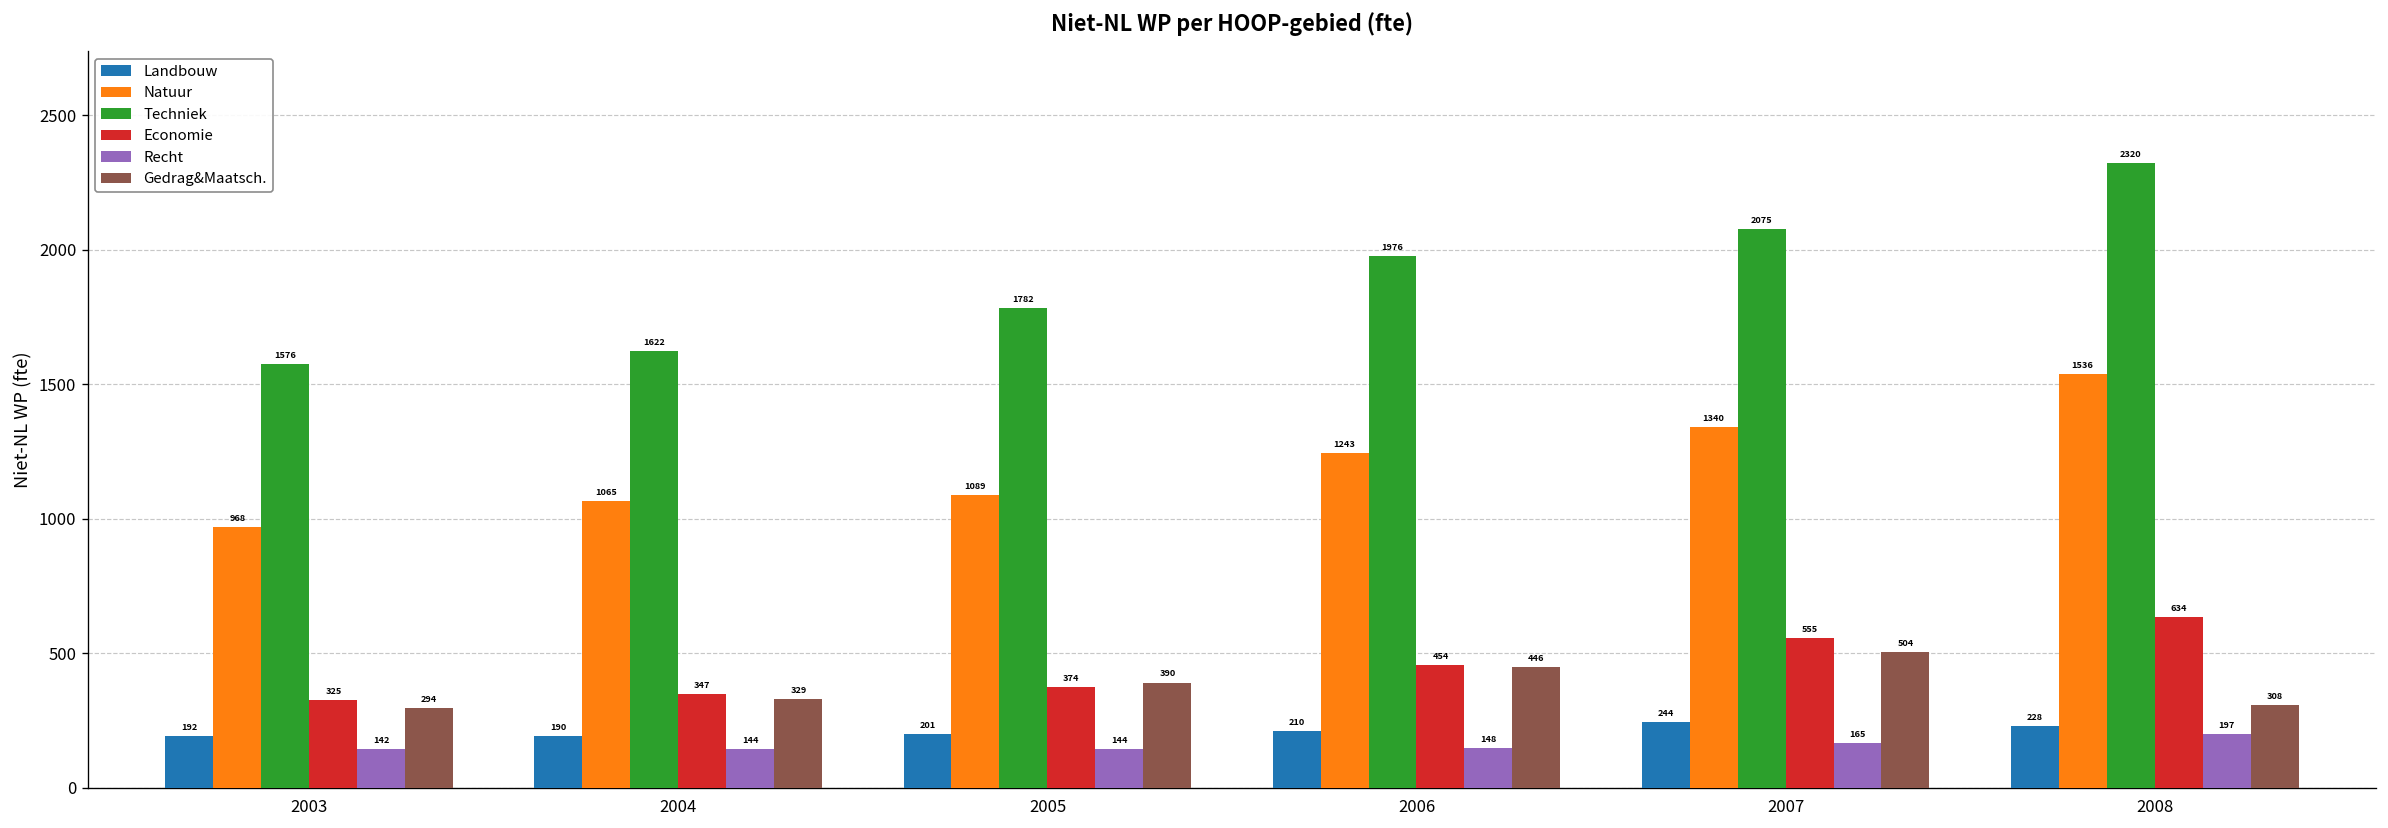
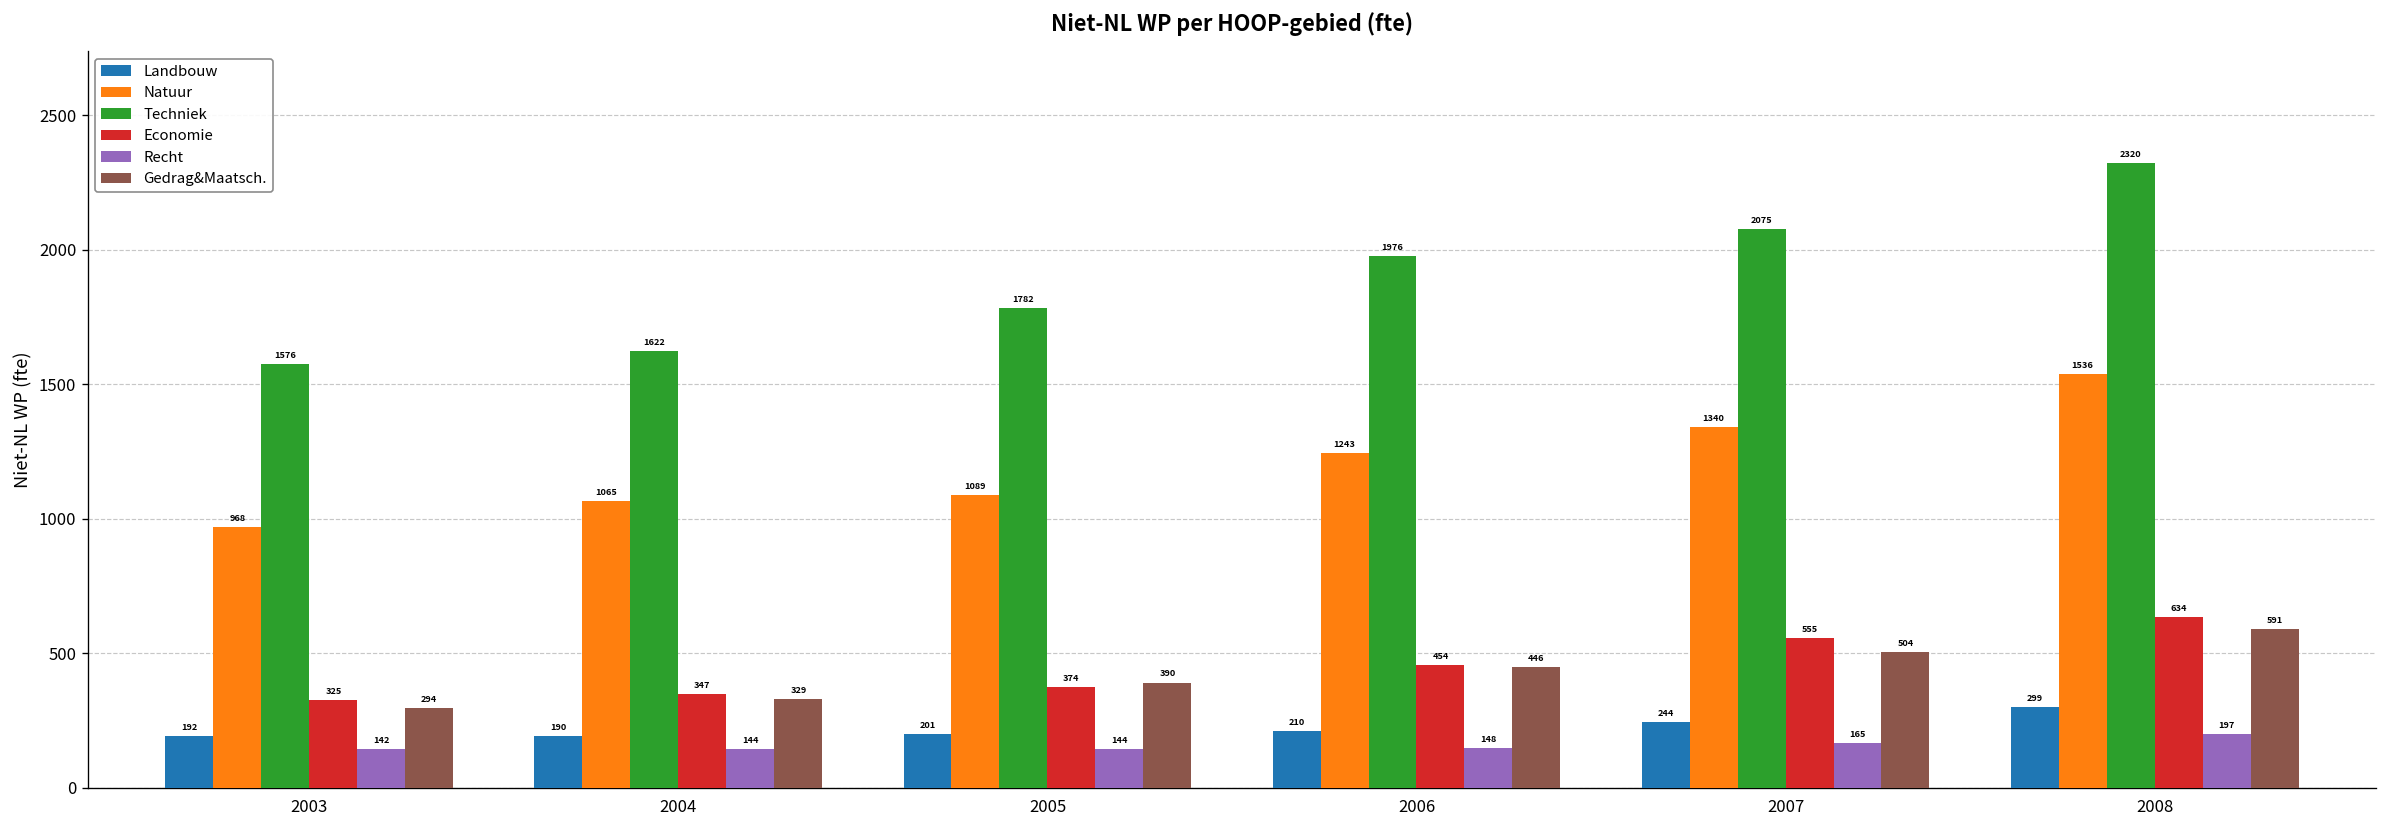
Landbouw, 2008: 228 -> 299
Gedrag&Maatsch., 2008: 308 -> 591
